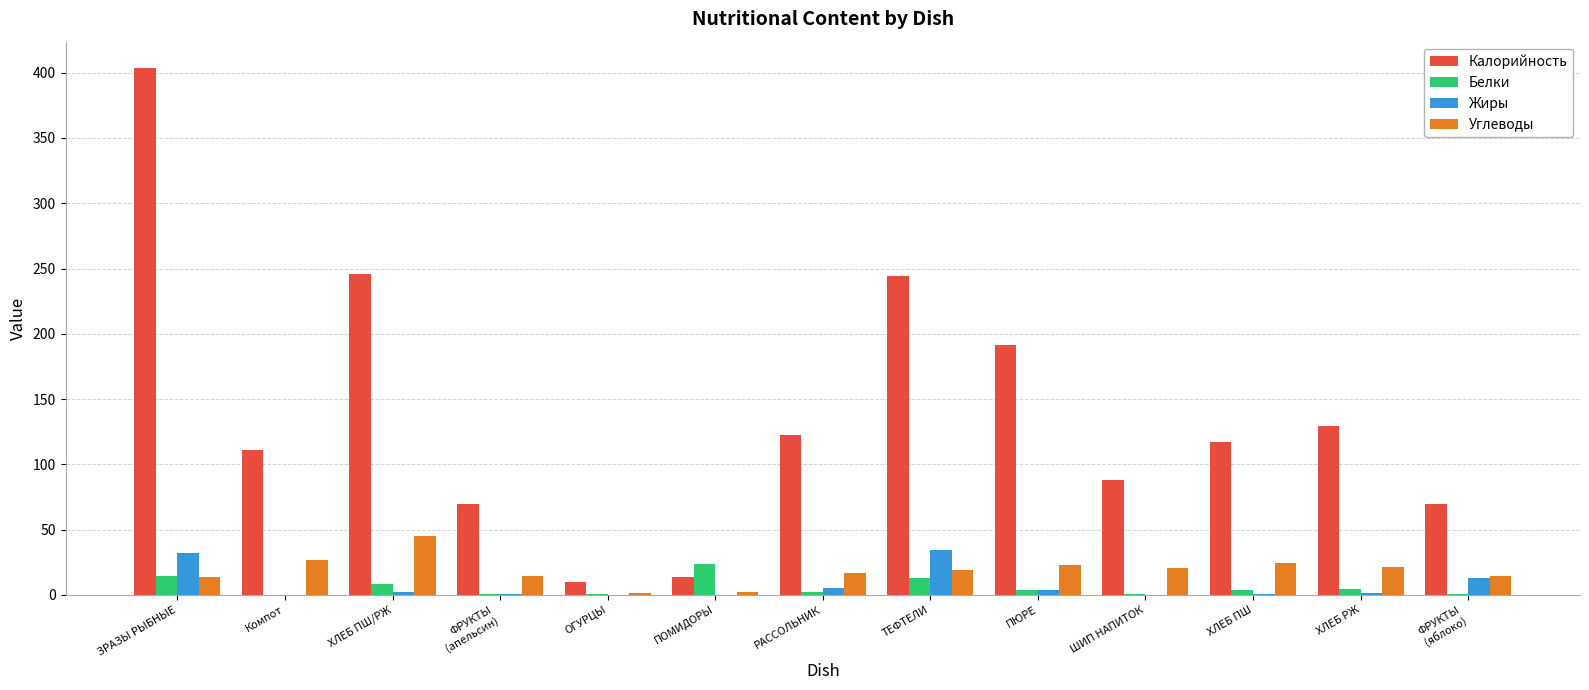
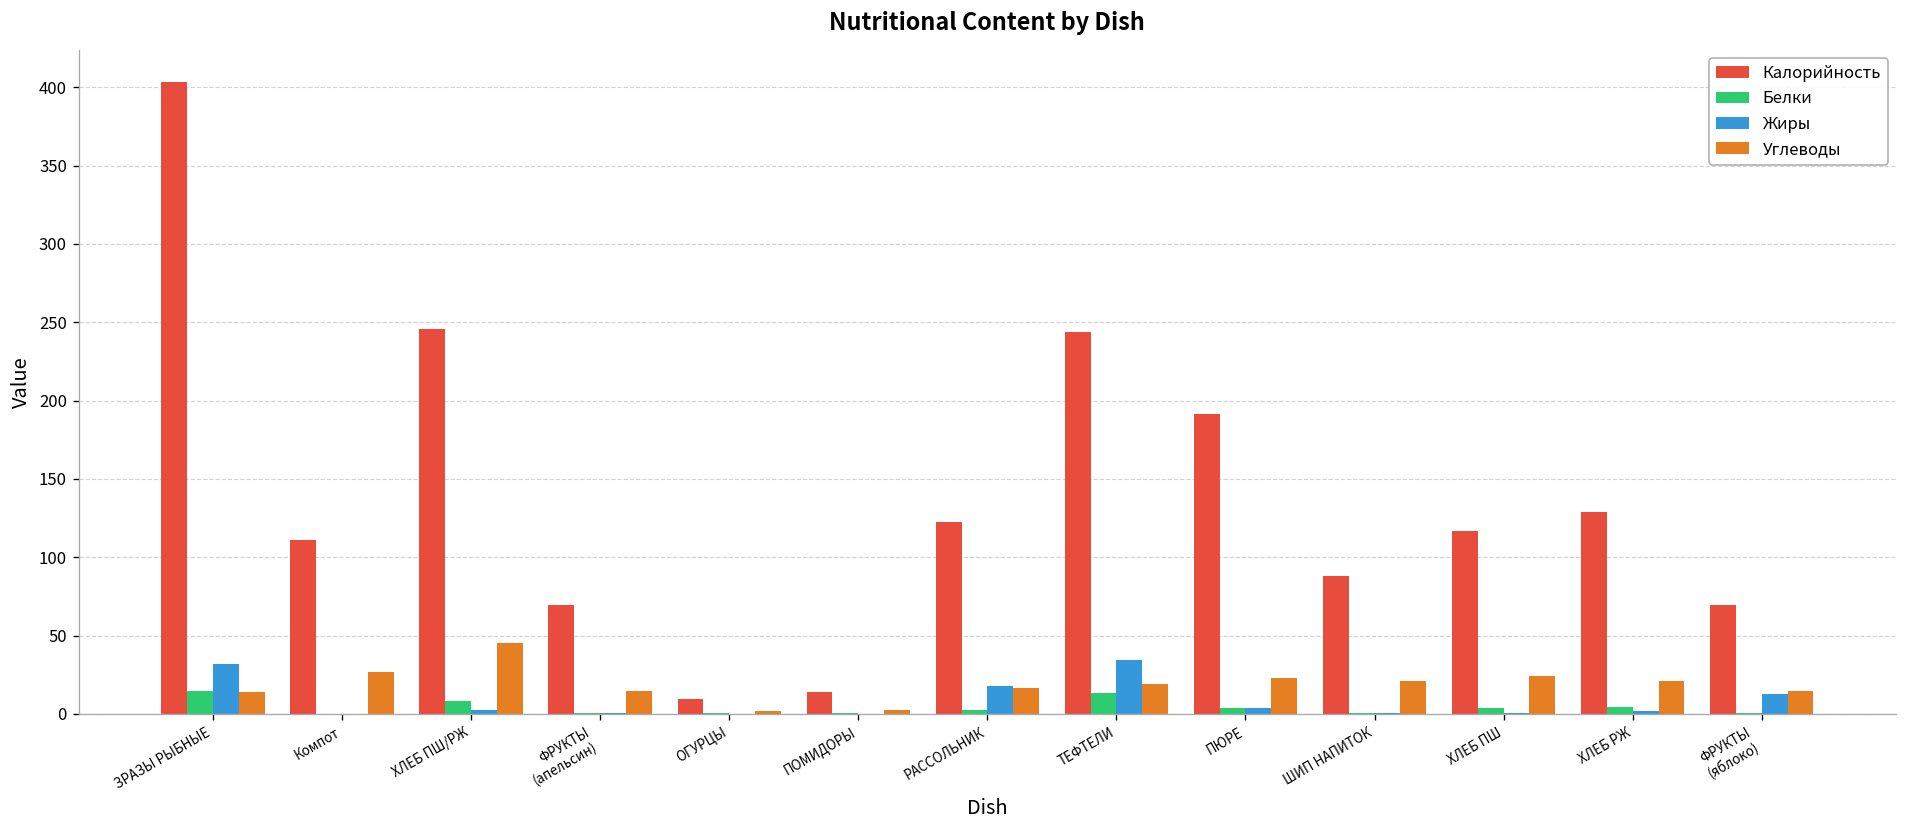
Белки, ПОМИДОРЫ: 24 -> 1
Жиры, РАССОЛЬНИК: 5 -> 18
